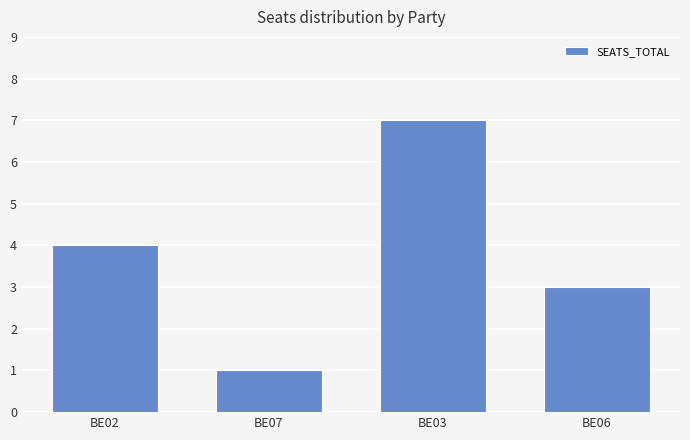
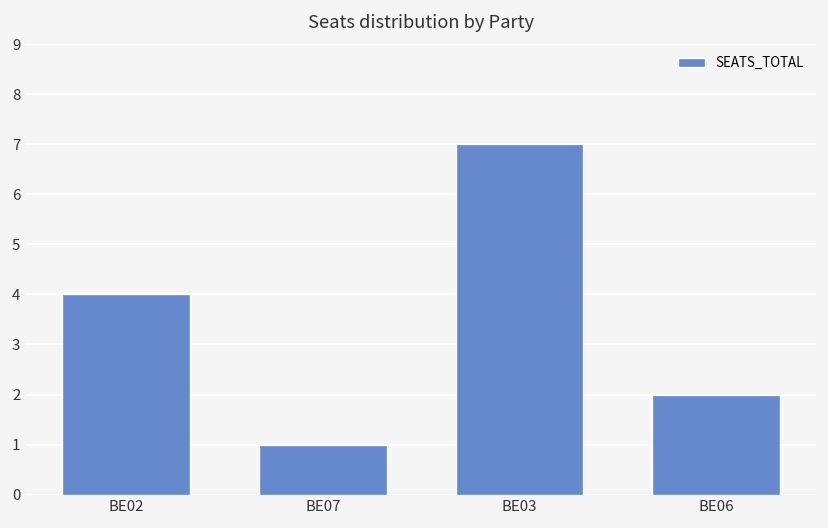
BE06: 3 -> 2
